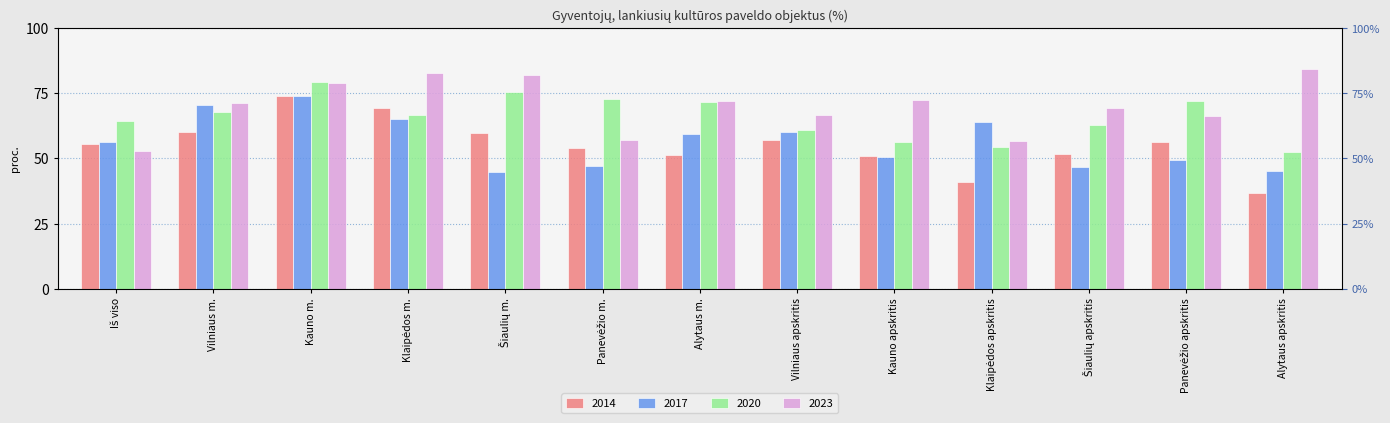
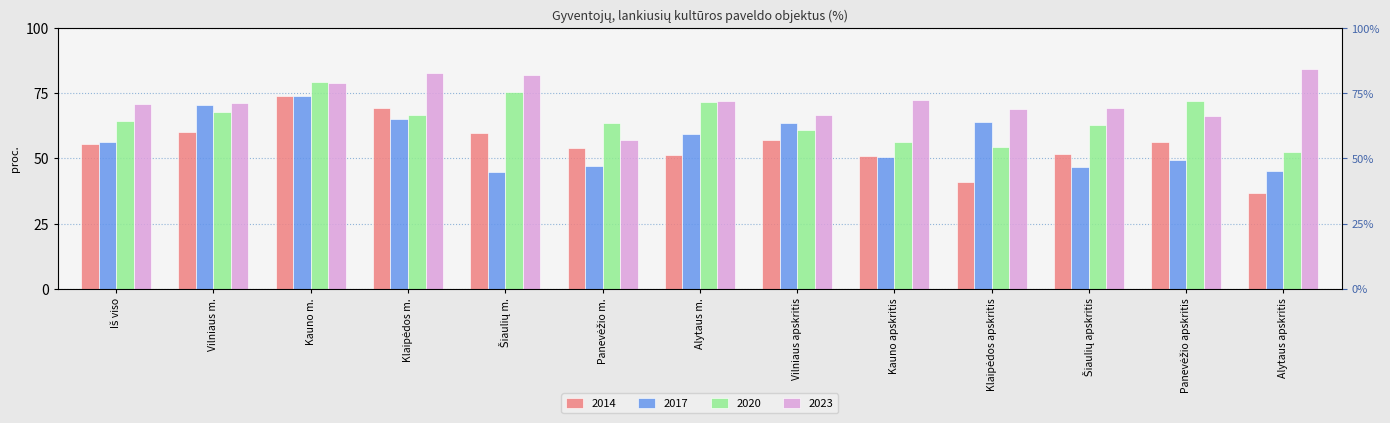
2023, Iš viso: 53 -> 71
2020, Panevėžio m.: 73 -> 64
2017, Vilniaus apskritis: 60 -> 64
2023, Klaipėdos apskritis: 57 -> 69
